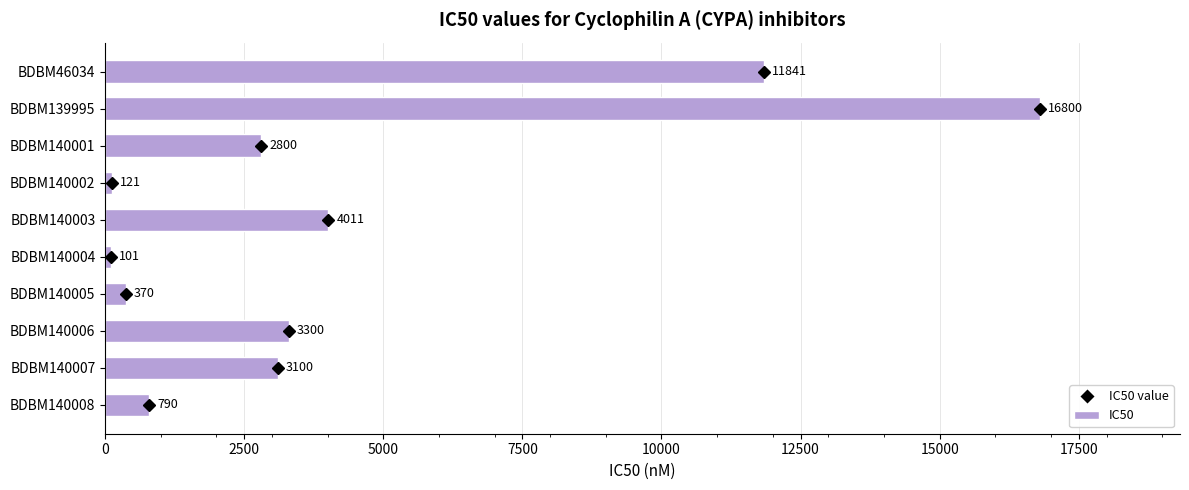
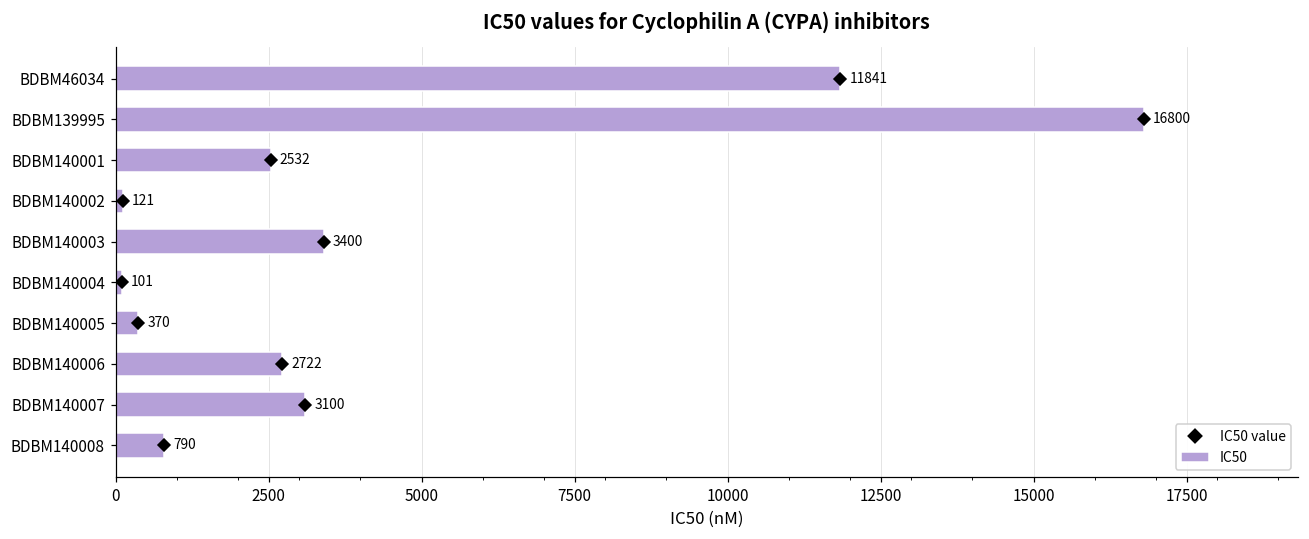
IC50, BDBM140001: 2800 -> 2532
IC50, BDBM140003: 4011 -> 3400
IC50, BDBM140006: 3300 -> 2722
